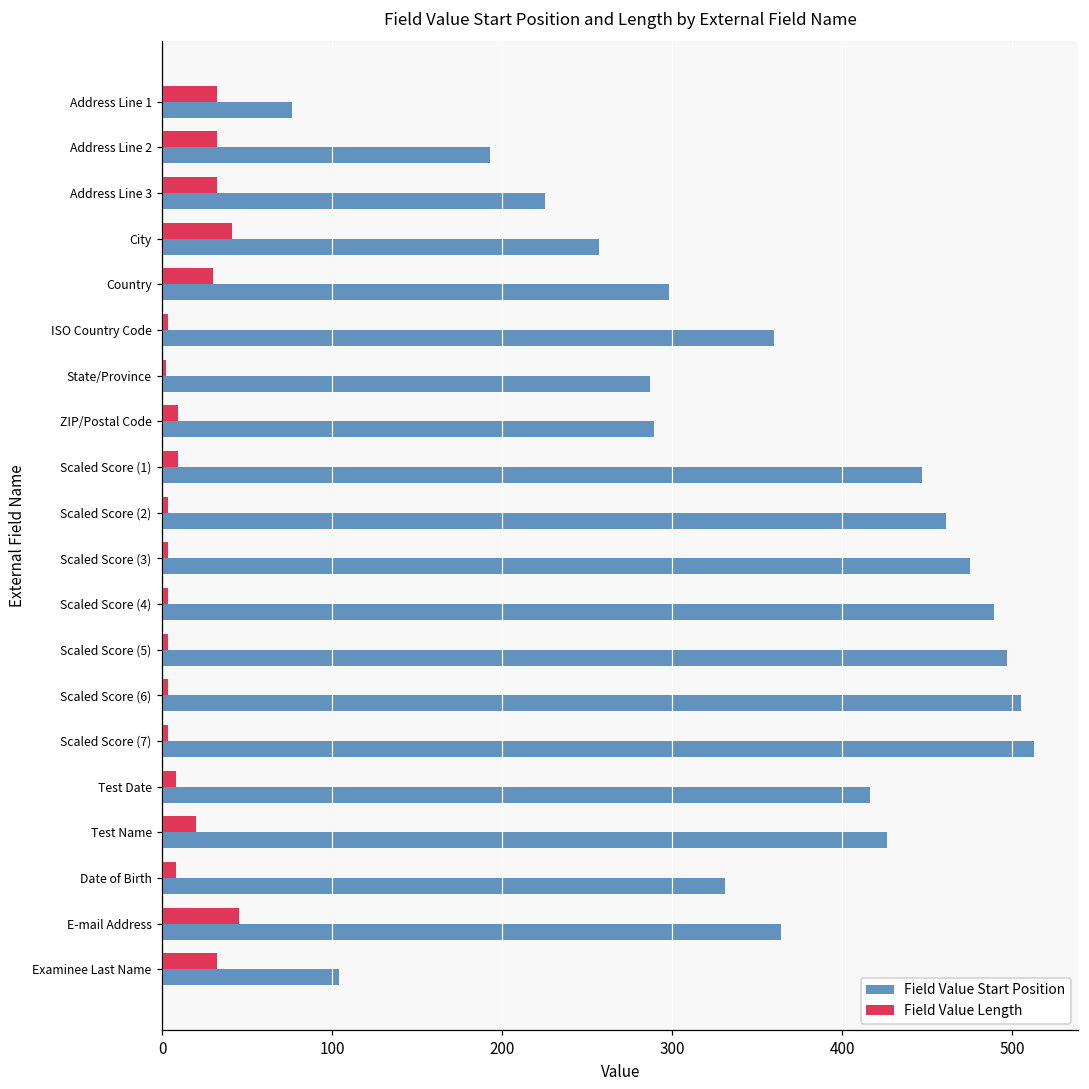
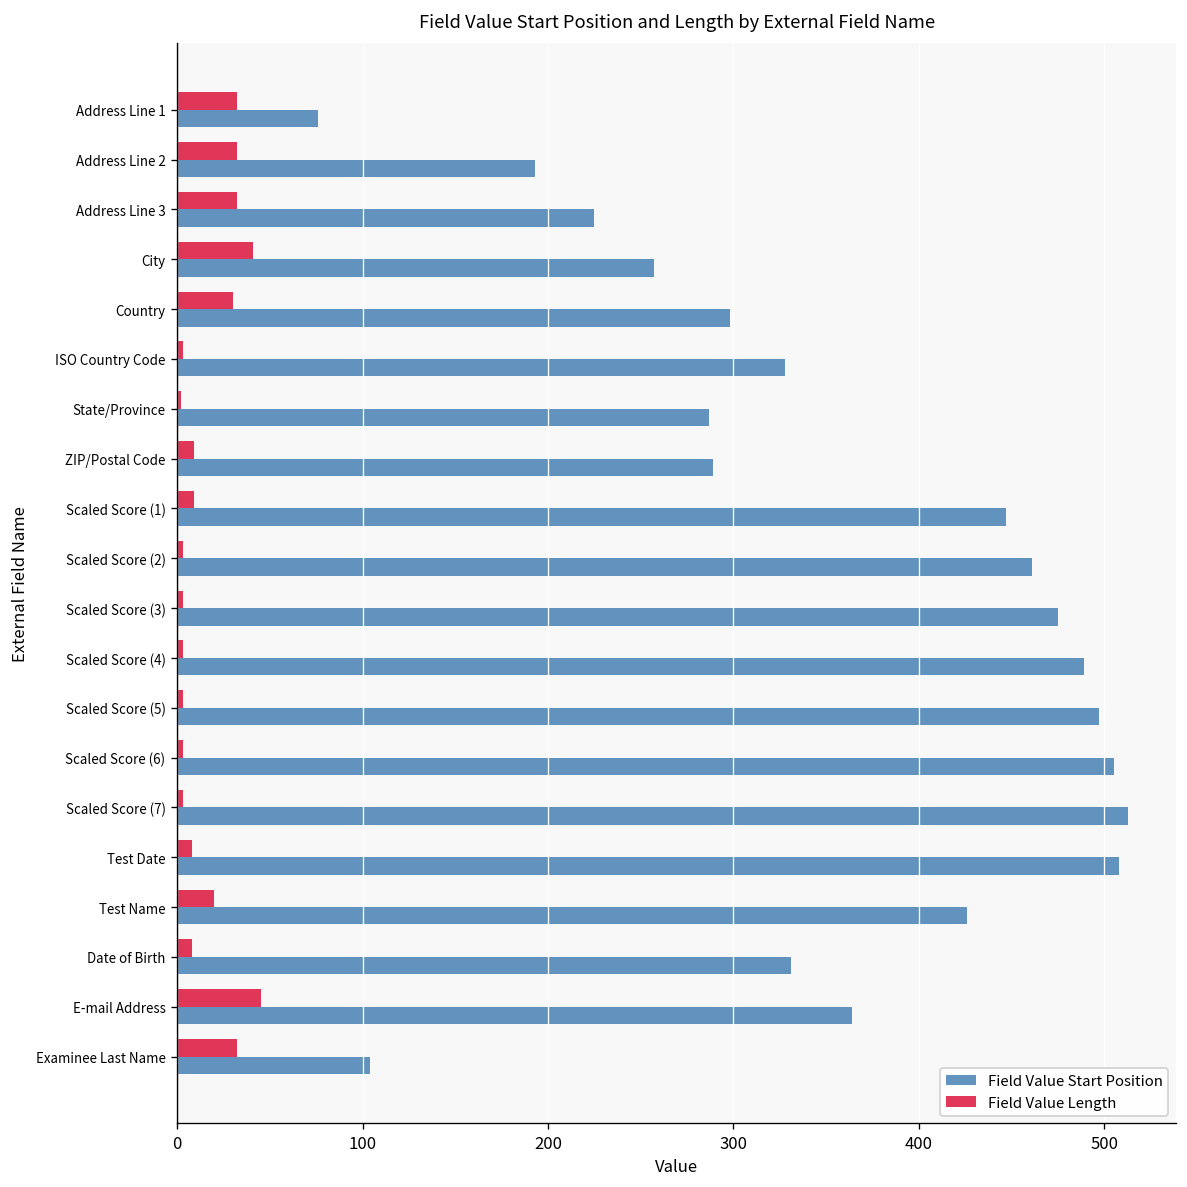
Field Value Start Position, ISO Country Code: 360 -> 328
Field Value Start Position, Test Date: 416 -> 508
